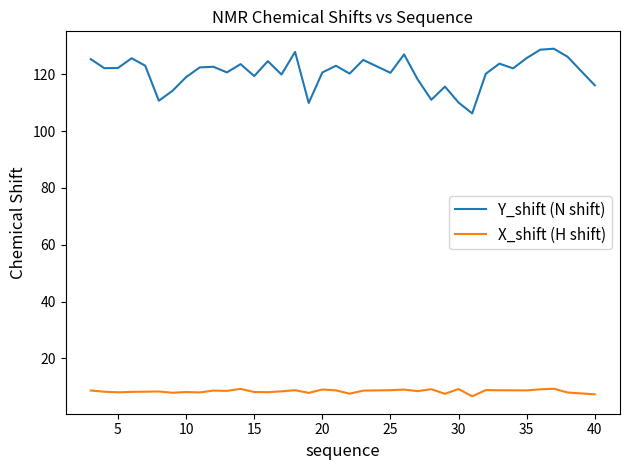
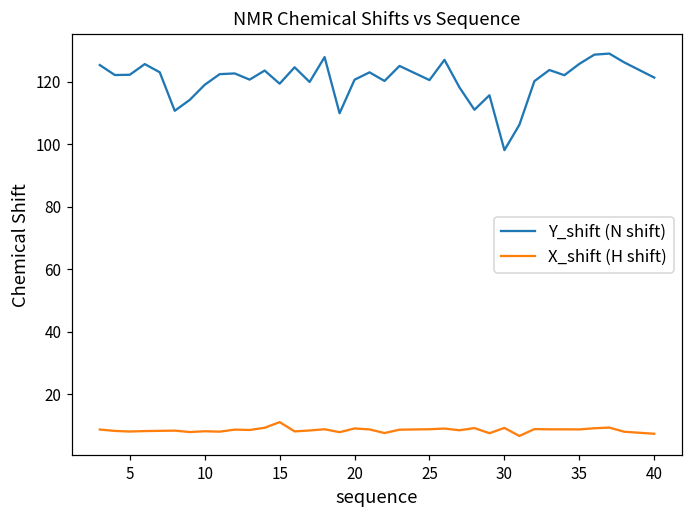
X_shift (H shift), 15: 8 -> 11
Y_shift (N shift), 30: 110 -> 98
Y_shift (N shift), 40: 116 -> 121
